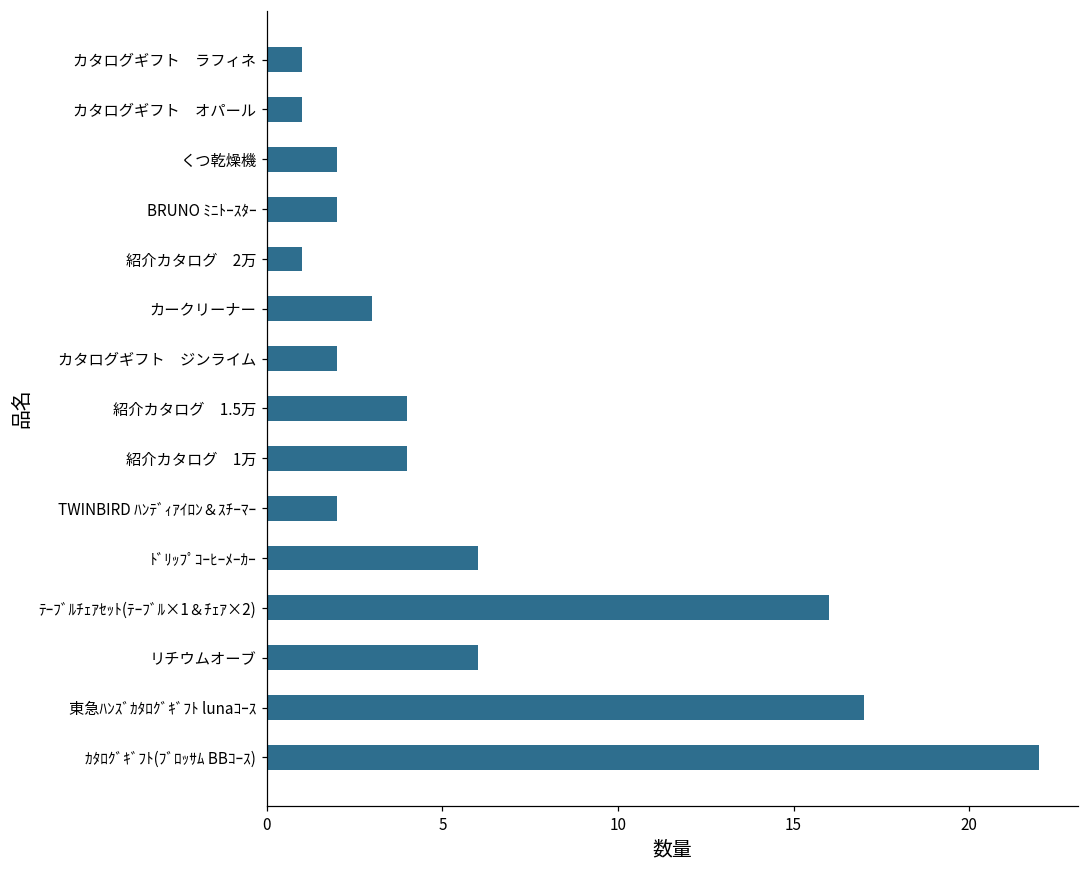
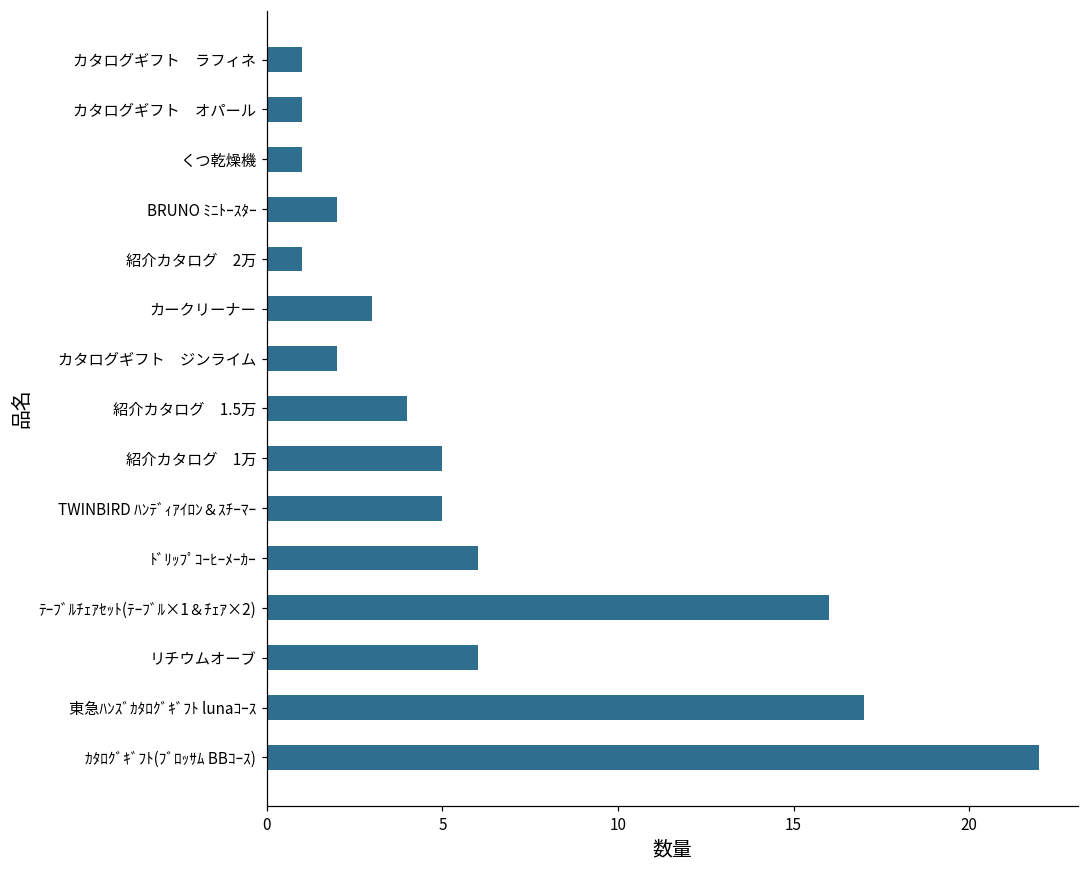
くつ乾燥機: 2 -> 1
紹介カタログ 1万: 4 -> 5
TWINBIRD ﾊﾝﾃﾞｨｱｲﾛﾝ＆ｽﾁｰﾏｰ: 2 -> 5
